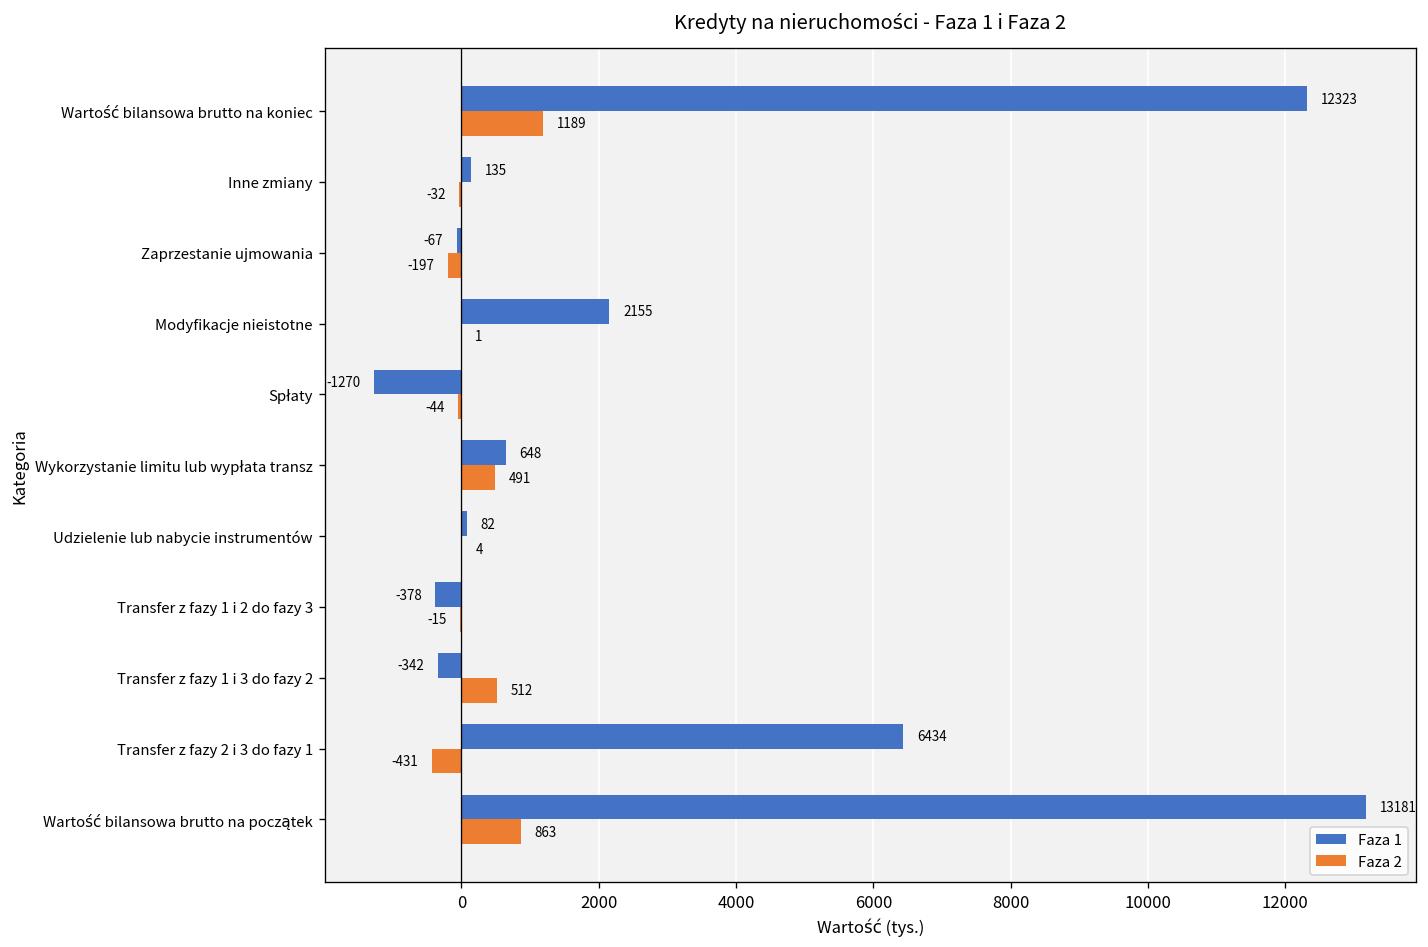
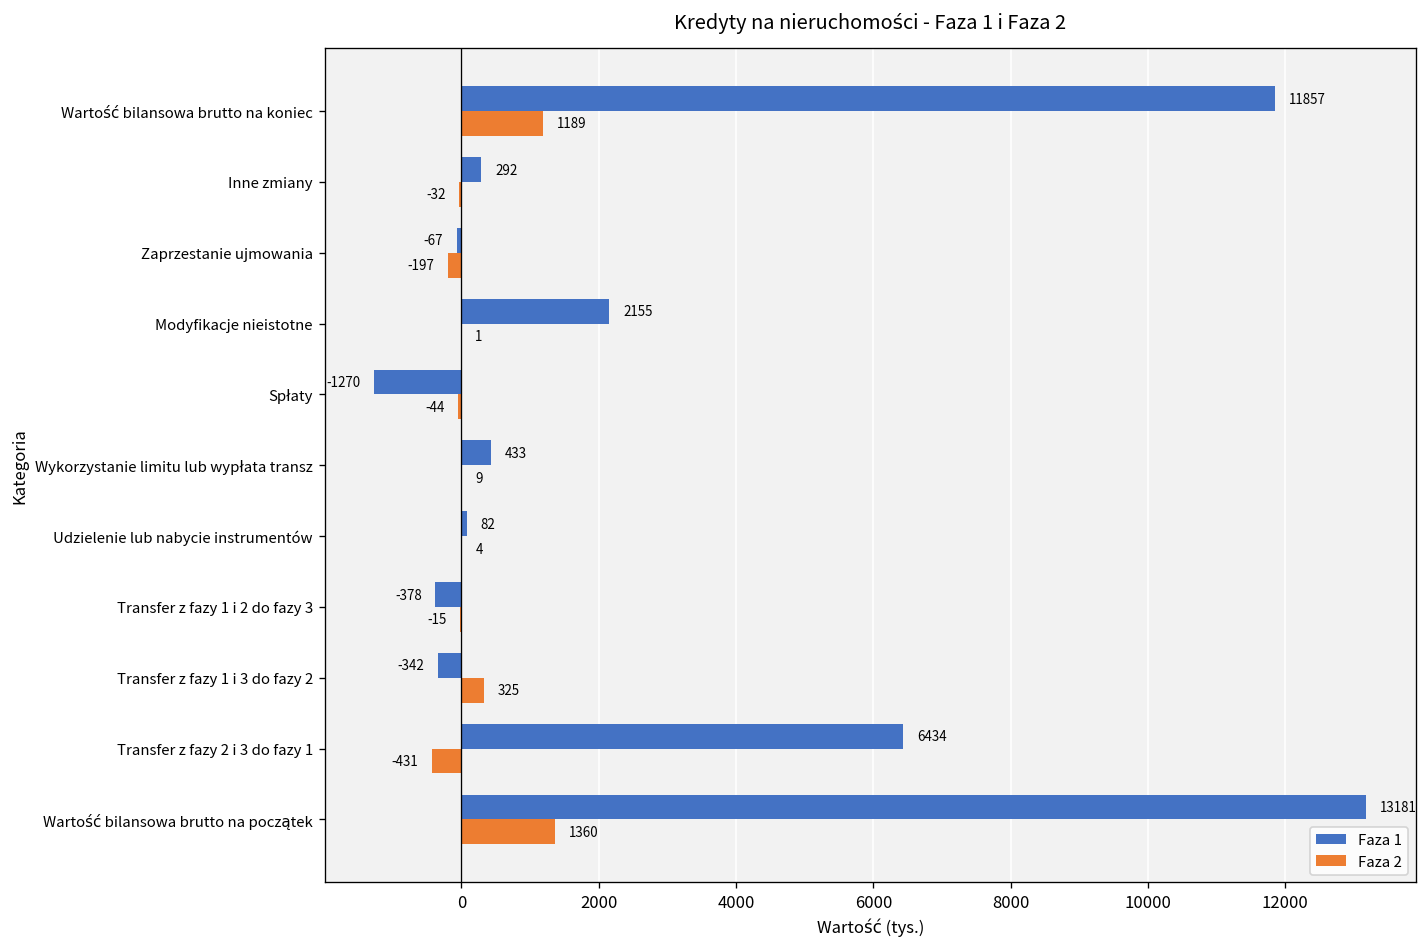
Faza 1, Wartość bilansowa brutto na koniec: 12323 -> 11857
Faza 1, Inne zmiany: 135 -> 292
Faza 1, Wykorzystanie limitu lub wypłata transz: 648 -> 433
Faza 2, Wykorzystanie limitu lub wypłata transz: 491 -> 9
Faza 2, Transfer z fazy 1 i 3 do fazy 2: 512 -> 325
Faza 2, Wartość bilansowa brutto na początek: 863 -> 1360
